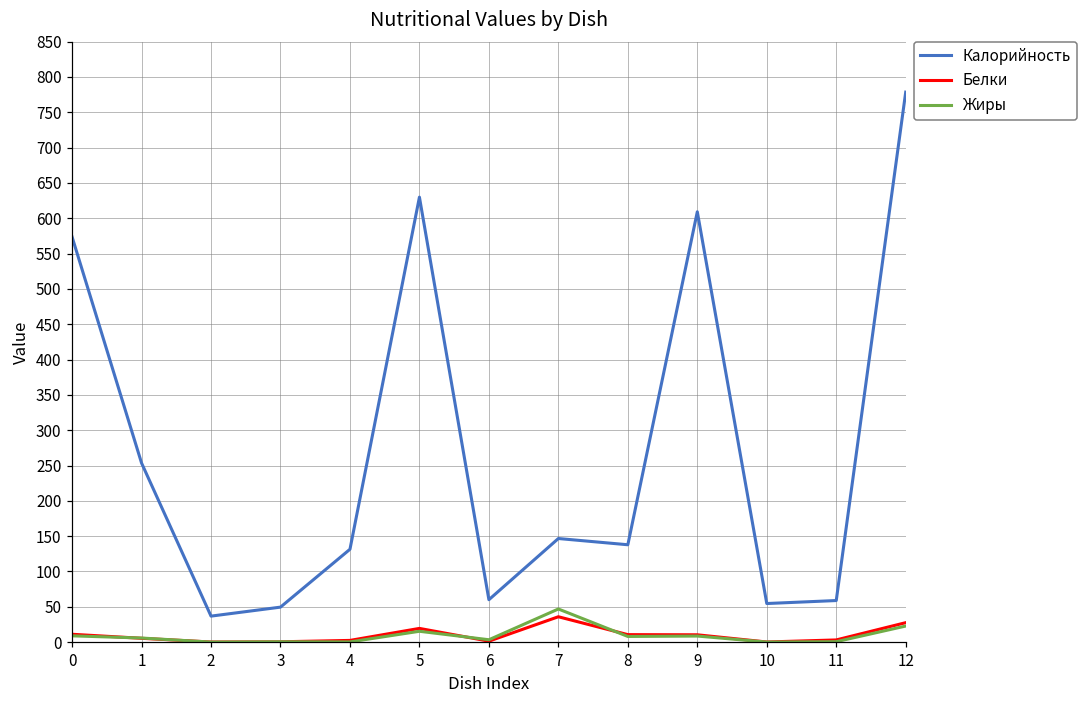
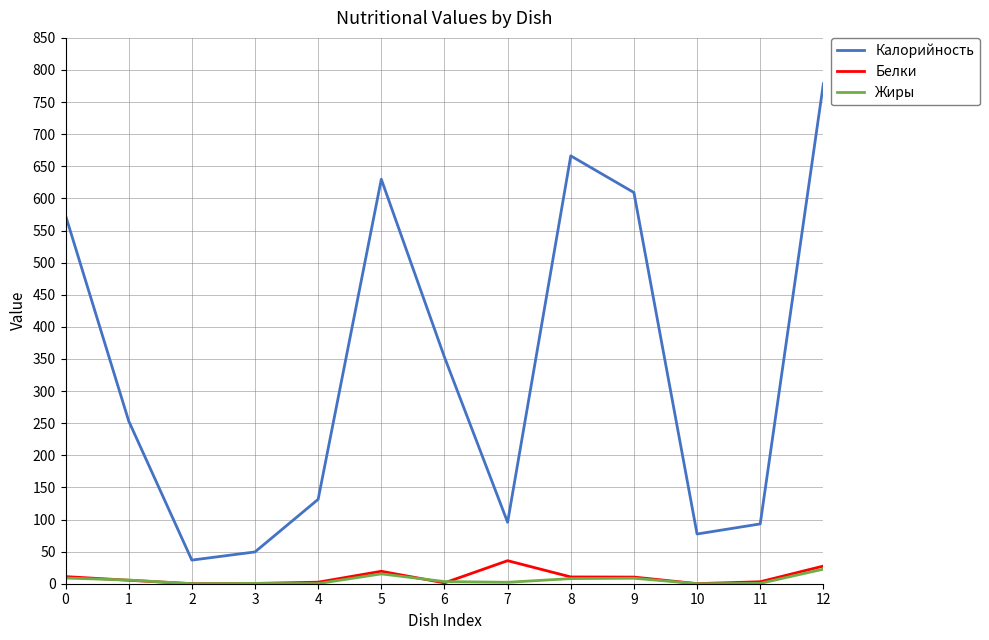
Калорийность, 6: 60 -> 350
Калорийность, 7: 150 -> 100
Жиры, 7: 50 -> 0
Калорийность, 8: 140 -> 670
Калорийность, 10: 50 -> 80
Калорийность, 11: 60 -> 90
